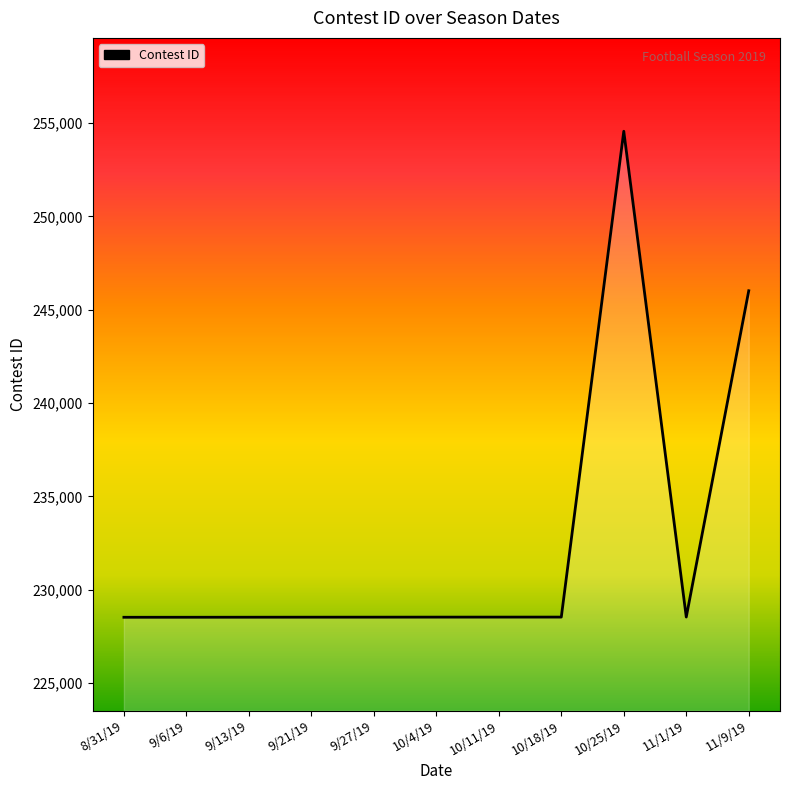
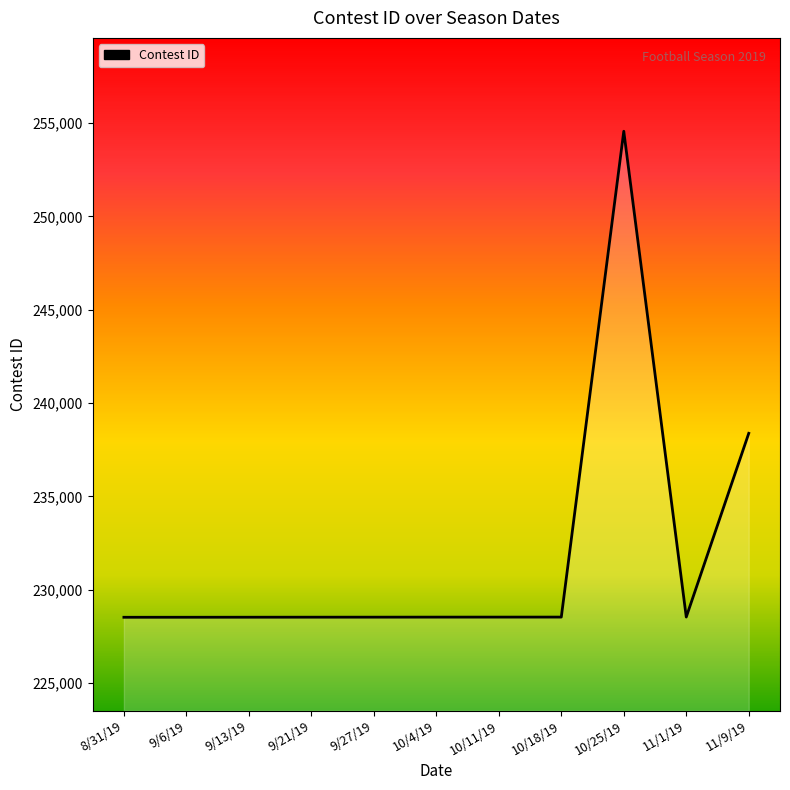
11/9/19: 246,000 -> 238,400
